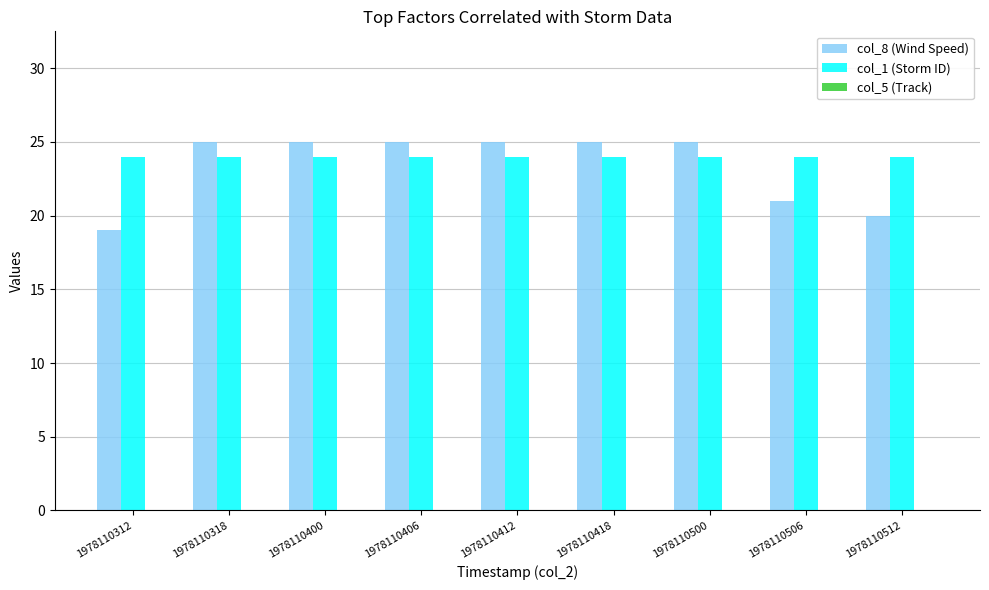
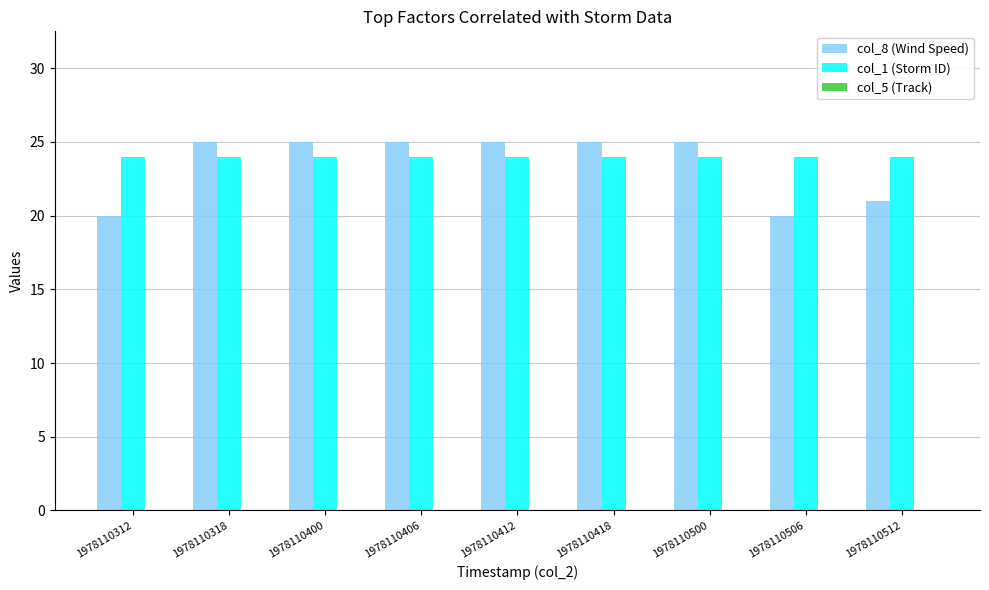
col_8 (Wind Speed), 1978110312: 19 -> 20
col_8 (Wind Speed), 1978110506: 21 -> 20
col_8 (Wind Speed), 1978110512: 20 -> 21
